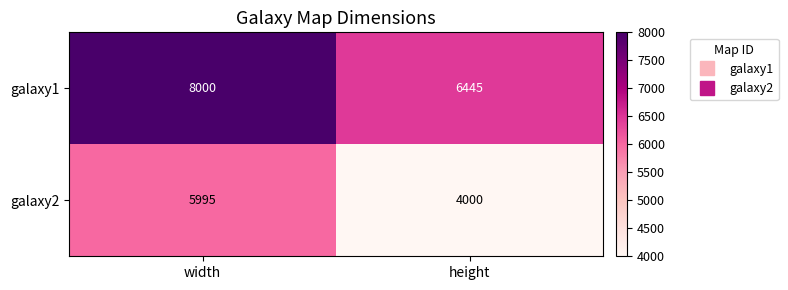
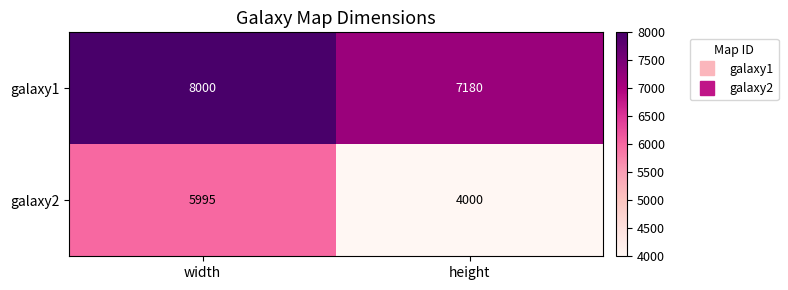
galaxy1, height: 6445 -> 7180
